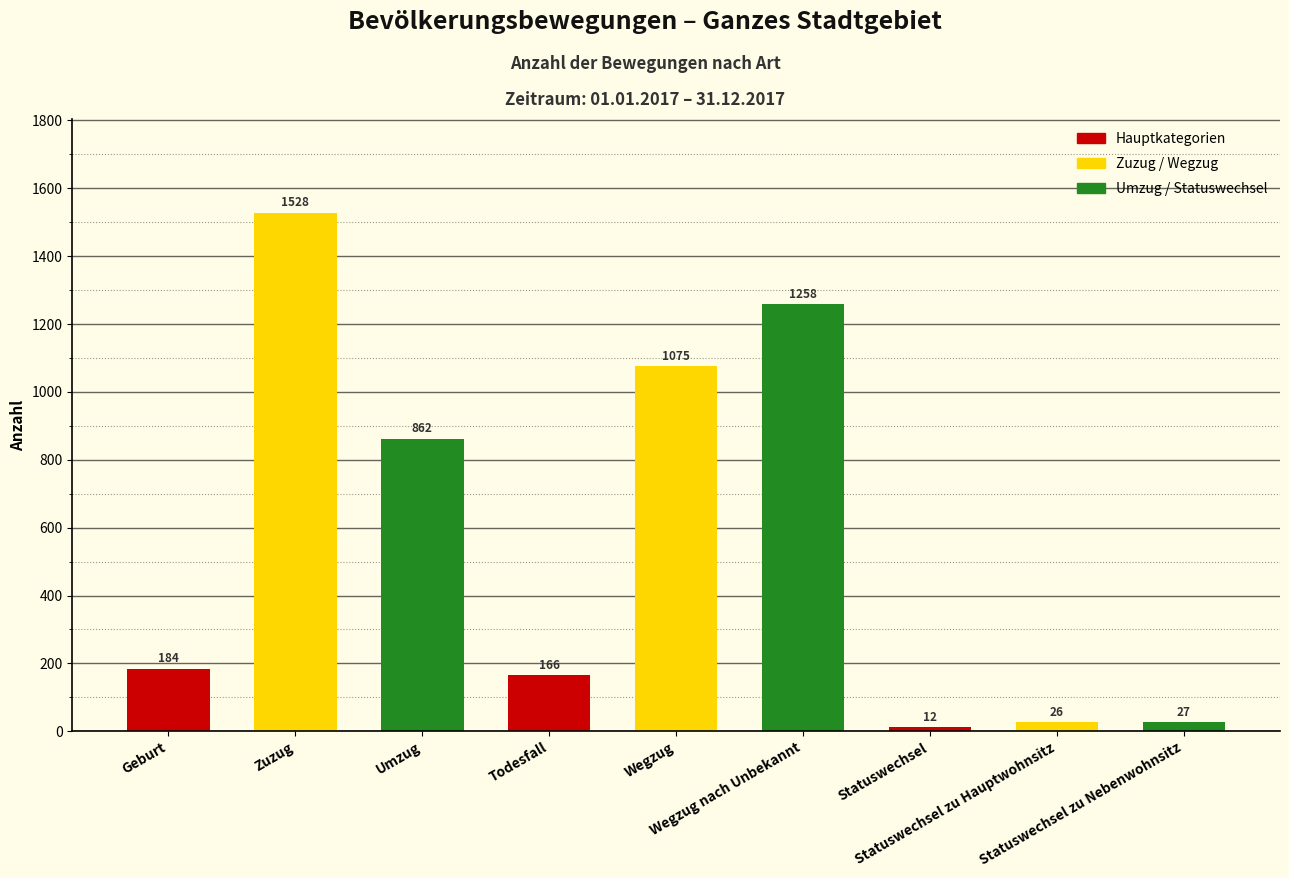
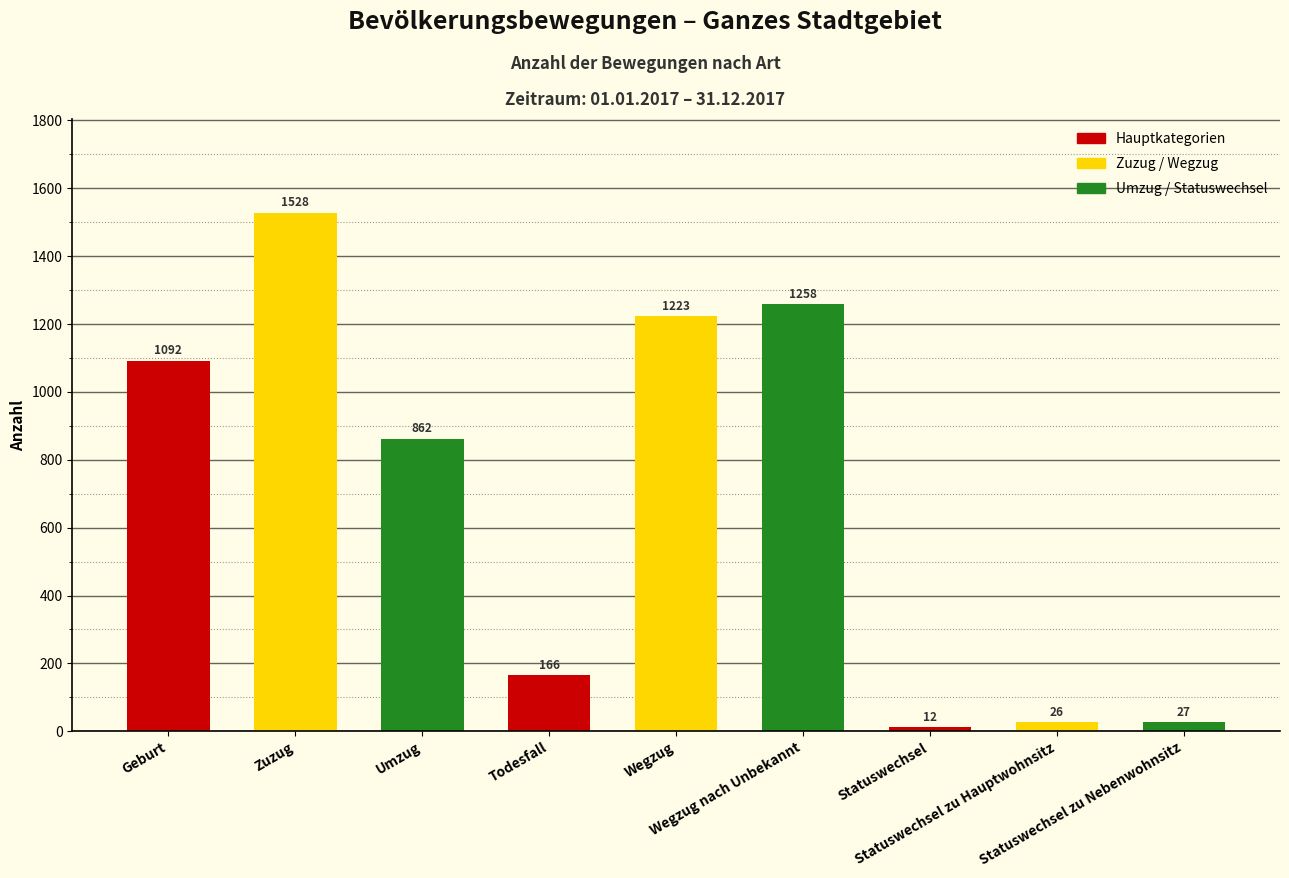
Geburt: 184 -> 1092
Wegzug: 1075 -> 1223
